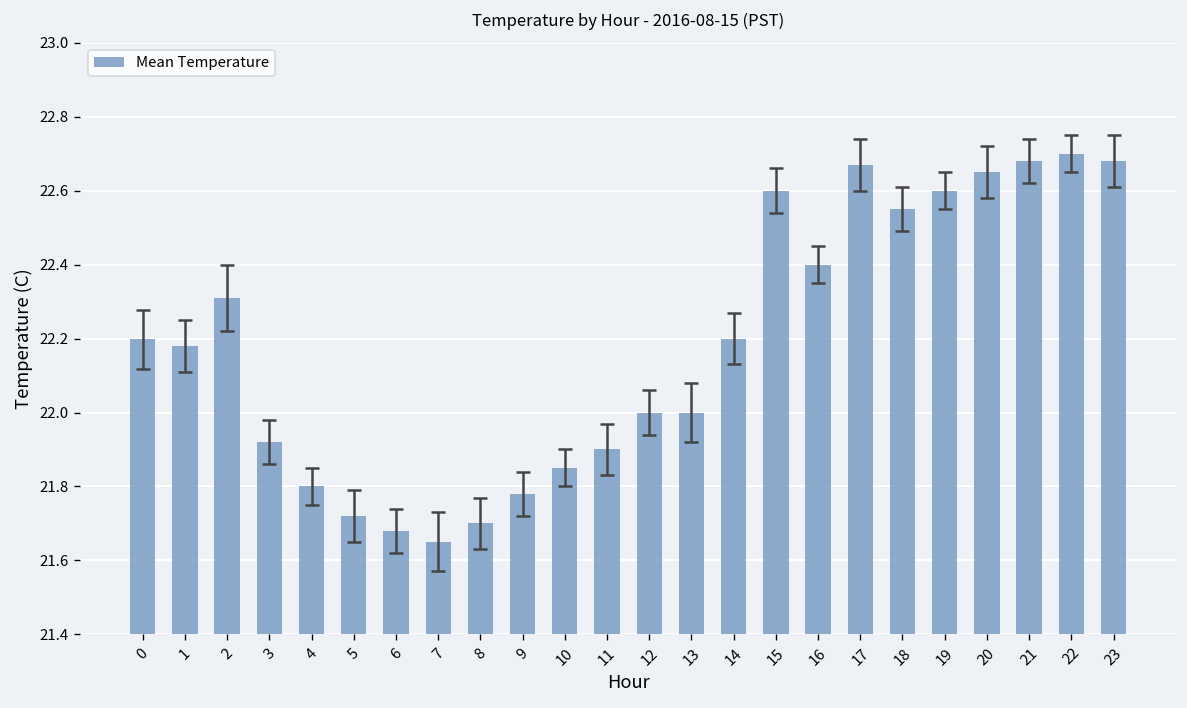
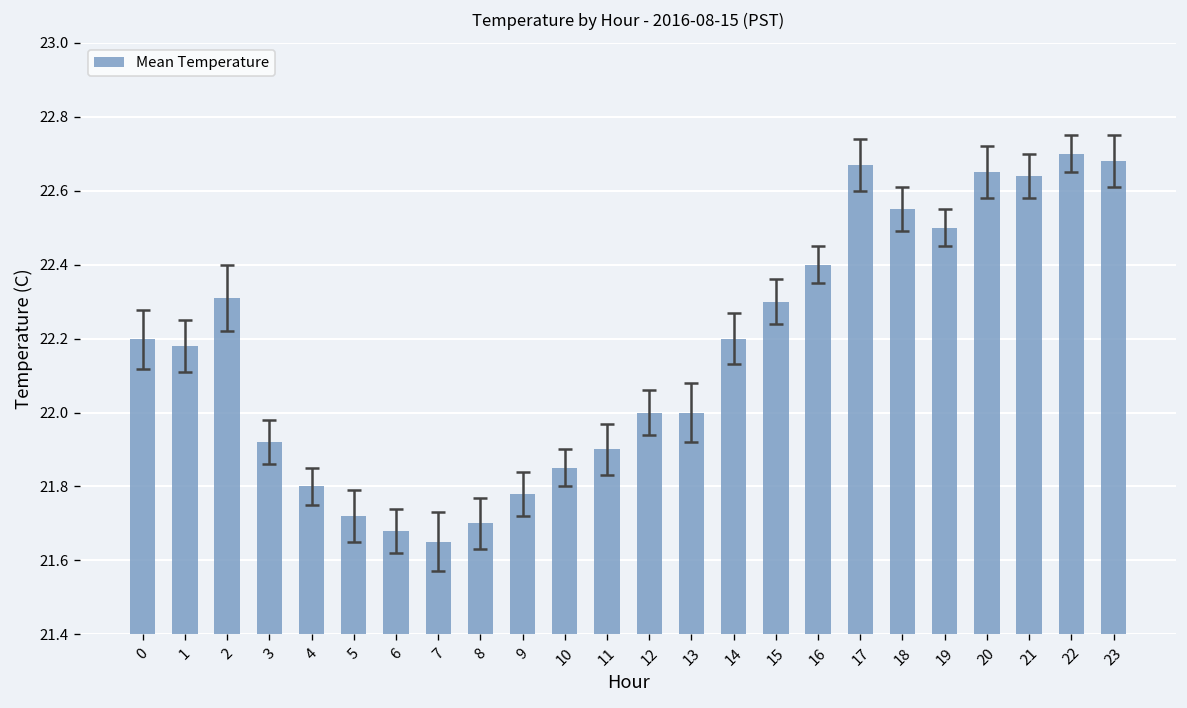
Mean Temperature, 15: 22.6 -> 22.3
Mean Temperature, 19: 22.6 -> 22.5
Mean Temperature, 21: 22.68 -> 22.64
